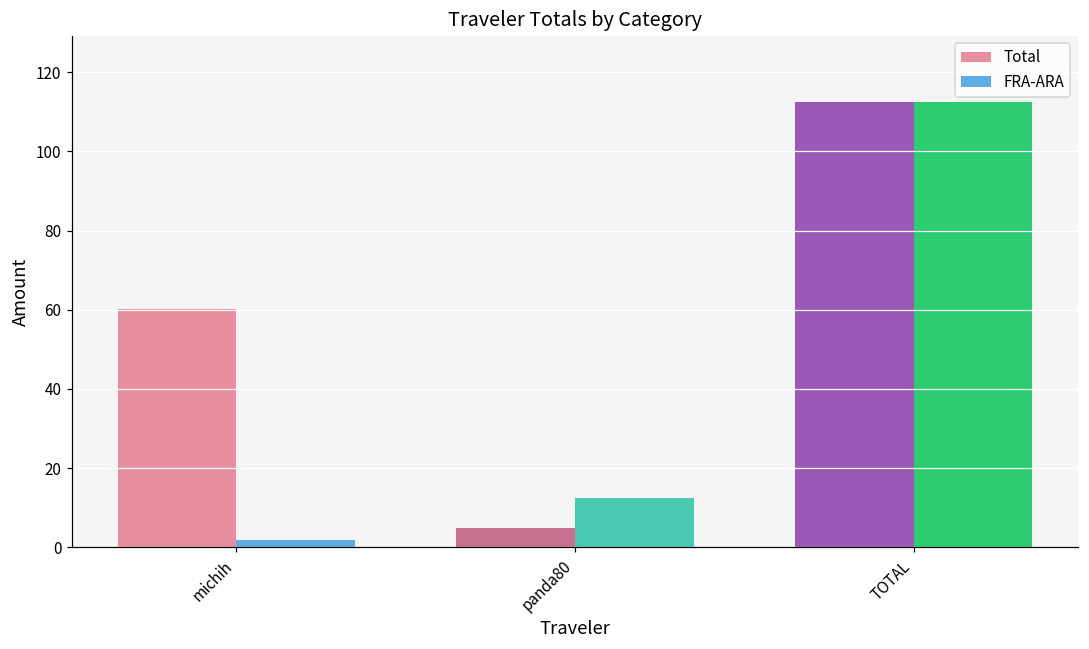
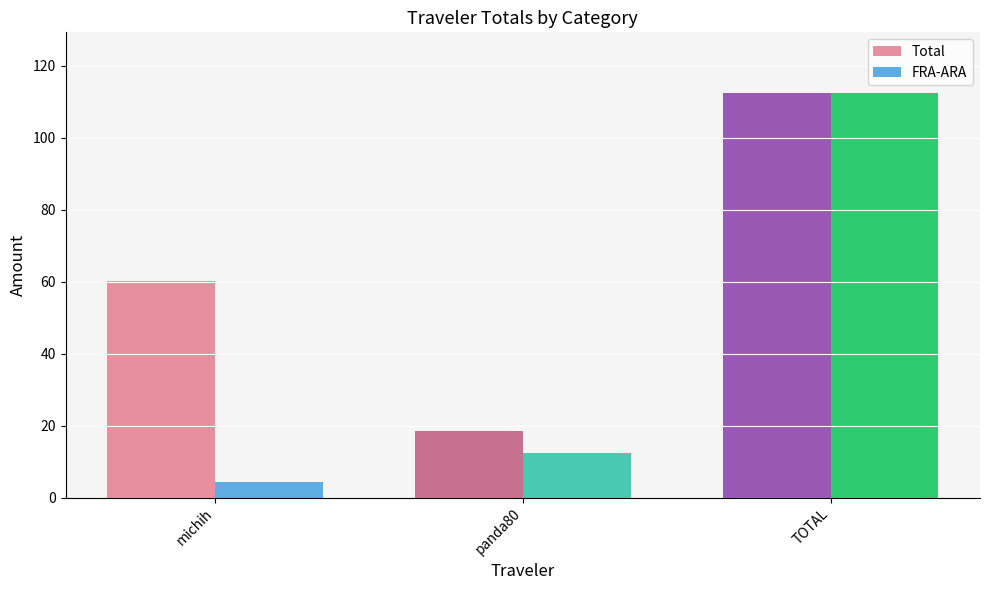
FRA-ARA, michih: 2 -> 4
Total, panda80: 5 -> 19
